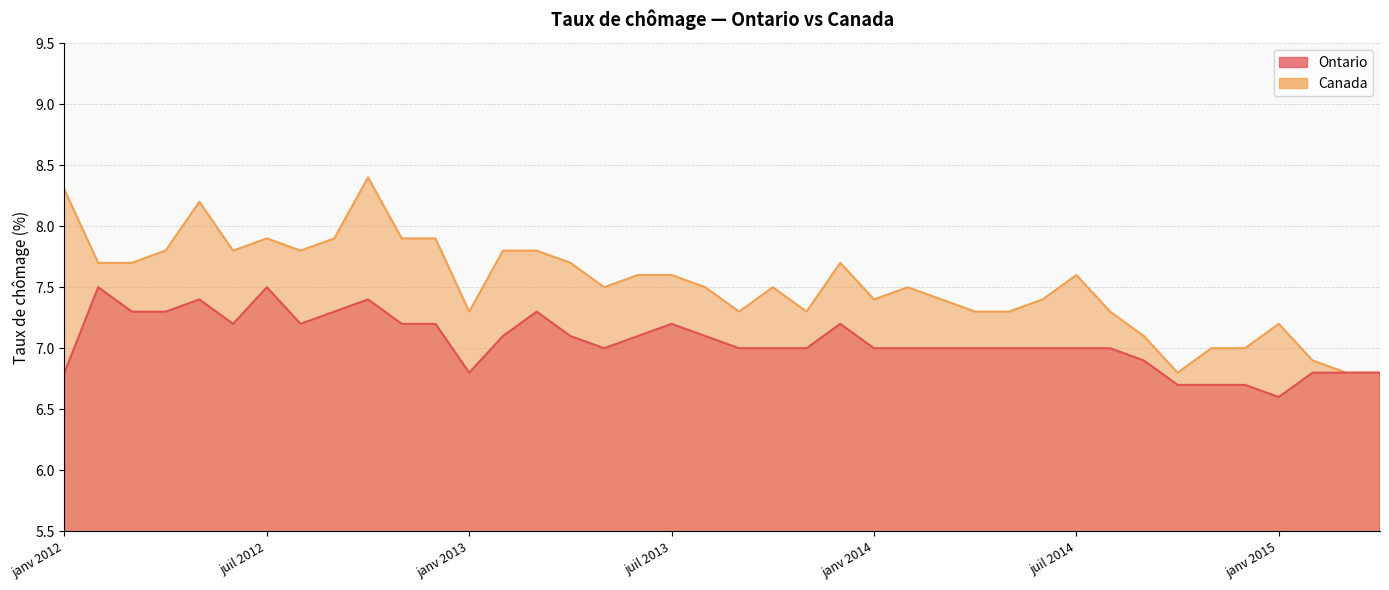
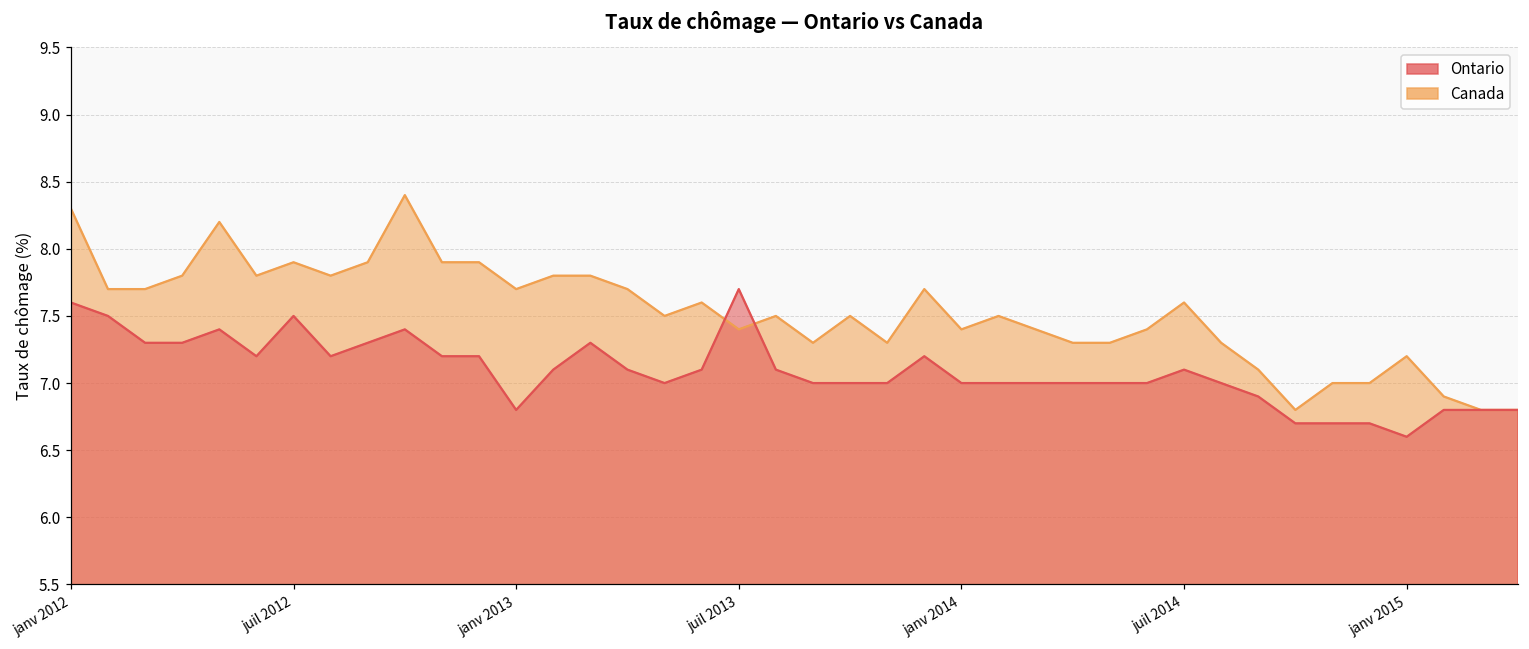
Ontario, janv 2012: 6.8 -> 7.6
Canada, janv 2013: 7.3 -> 7.7
Canada, juil 2013: 7.6 -> 7.4
Ontario, juil 2013: 7.2 -> 7.7
Ontario, juil 2014: 7.0 -> 7.1
